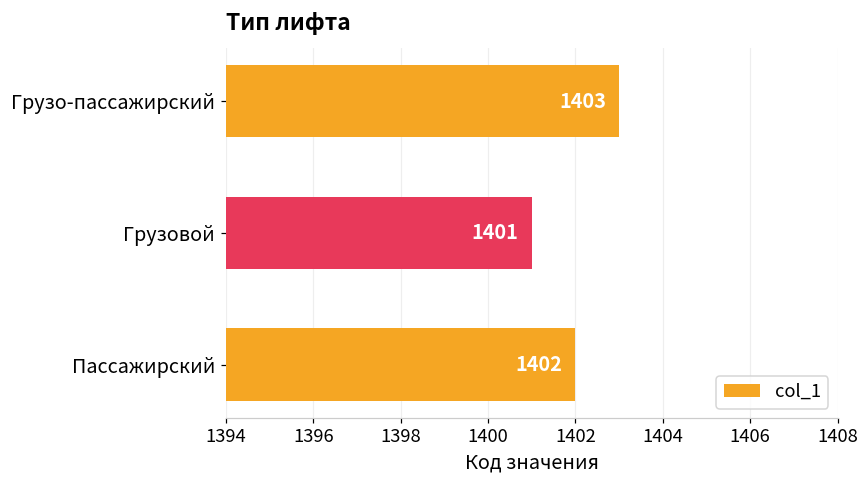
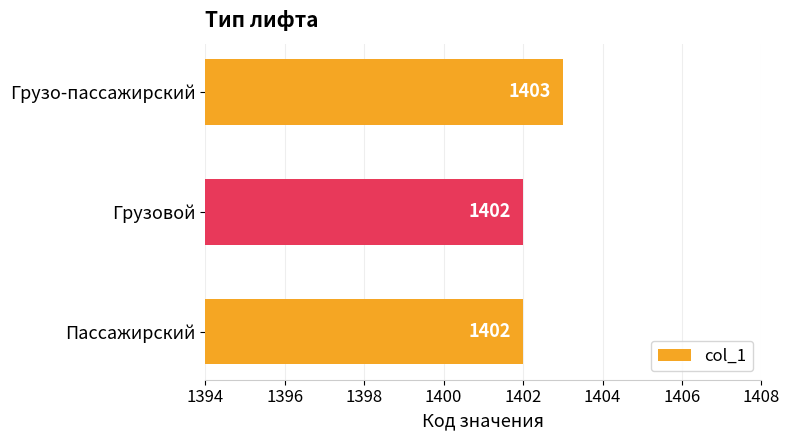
Грузовой: 1401 -> 1402
